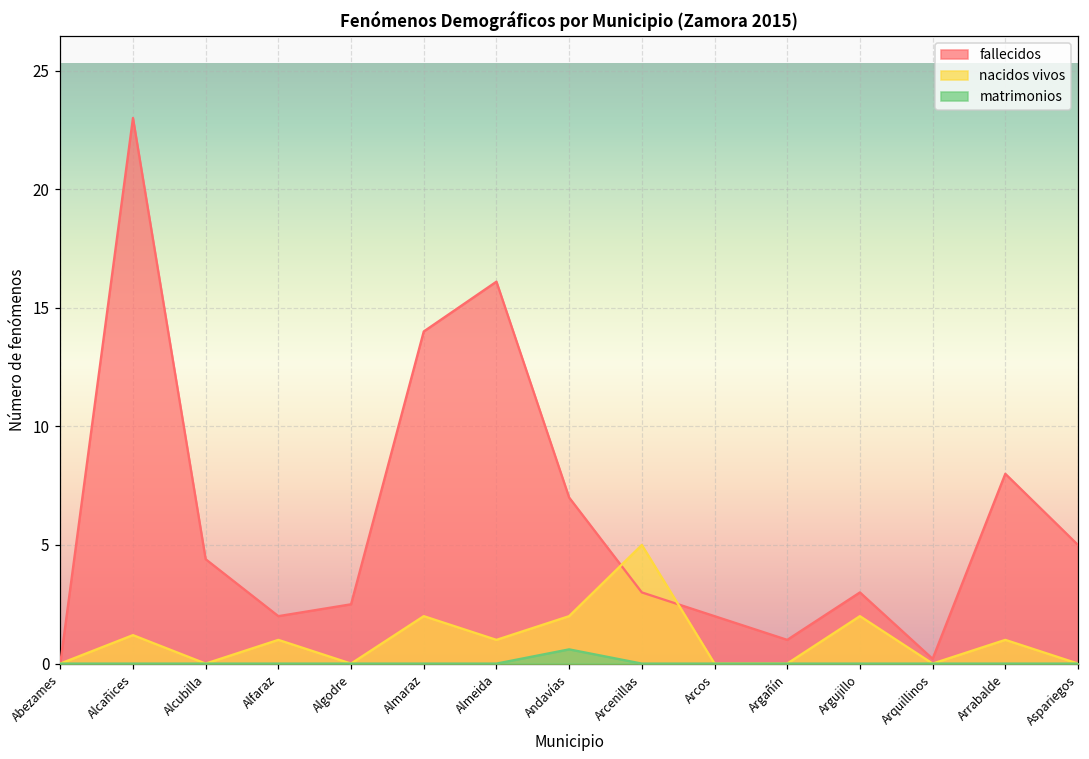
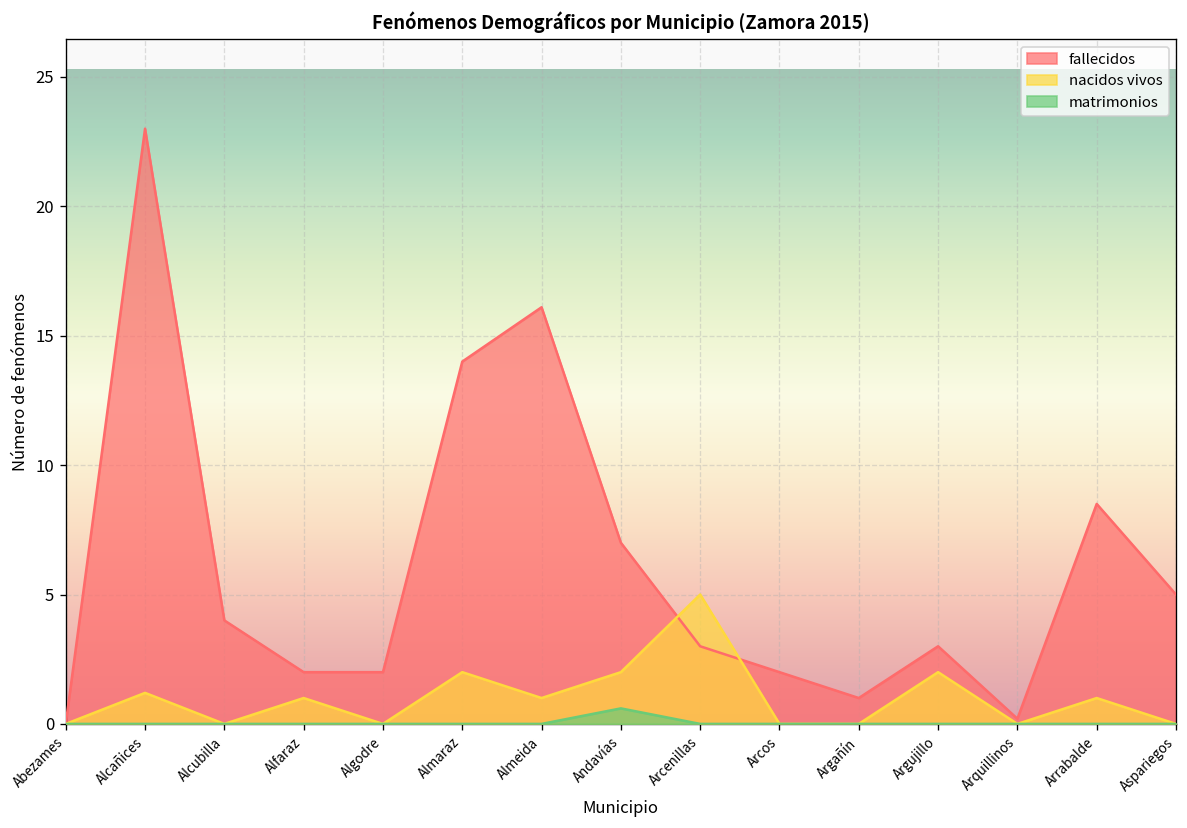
fallecidos, Alcubilla: 4.4 -> 4.0
fallecidos, Algodre: 2.5 -> 2.0
fallecidos, Arrabalde: 8.0 -> 8.5
